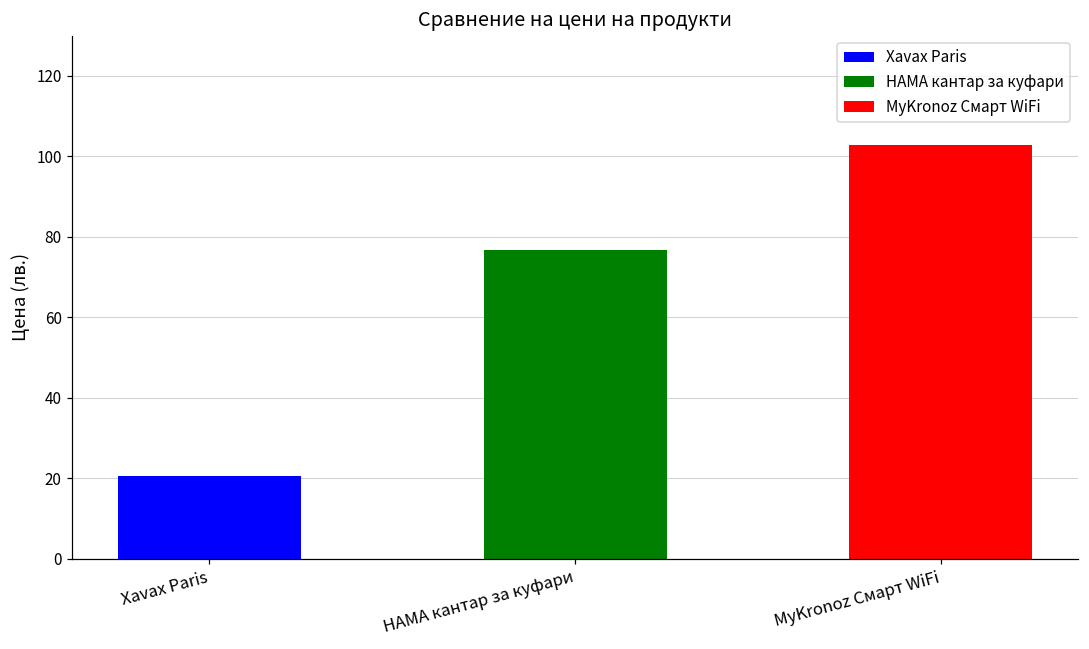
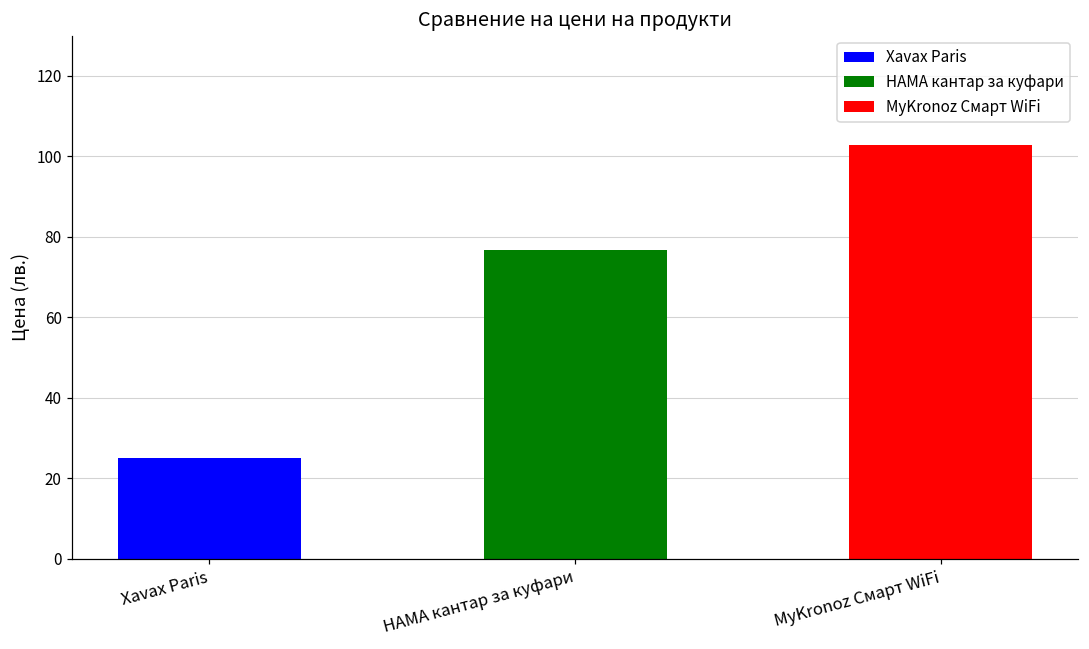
Xavax Paris: 21 -> 25
